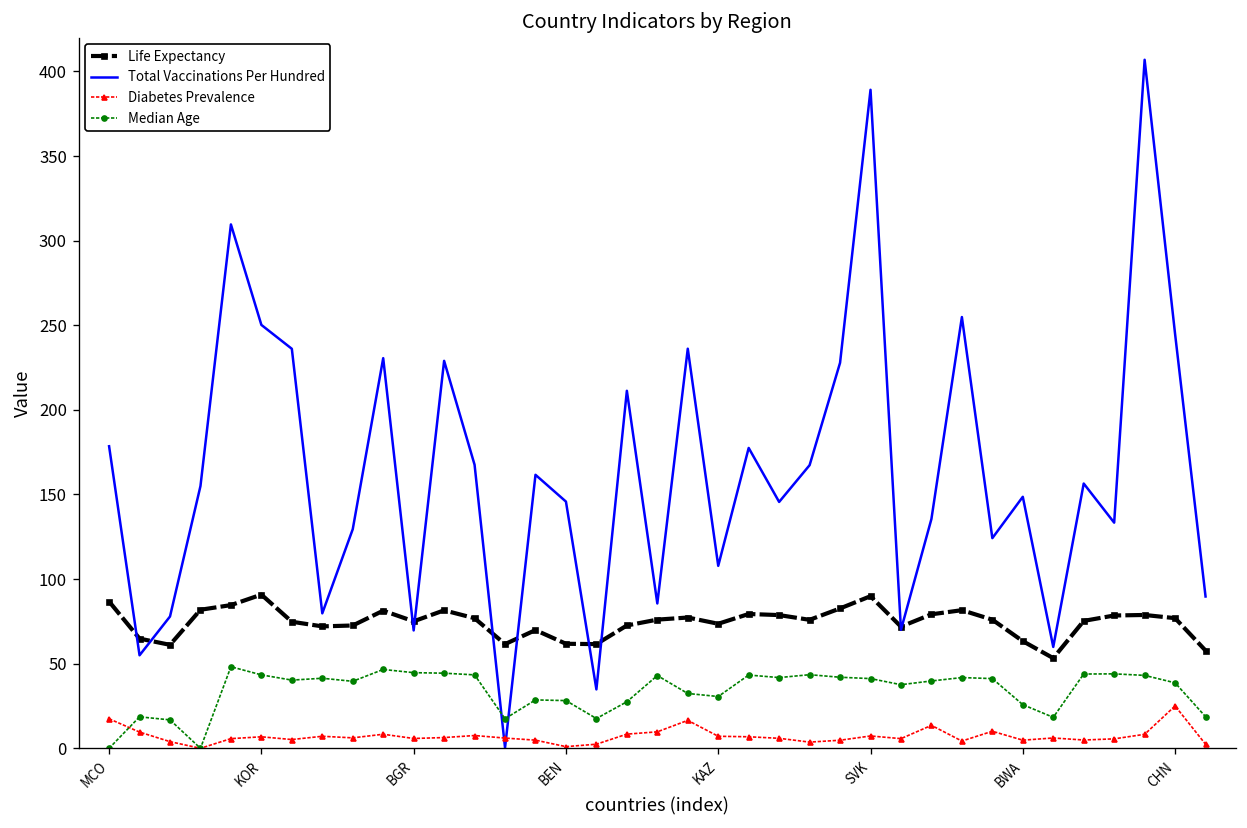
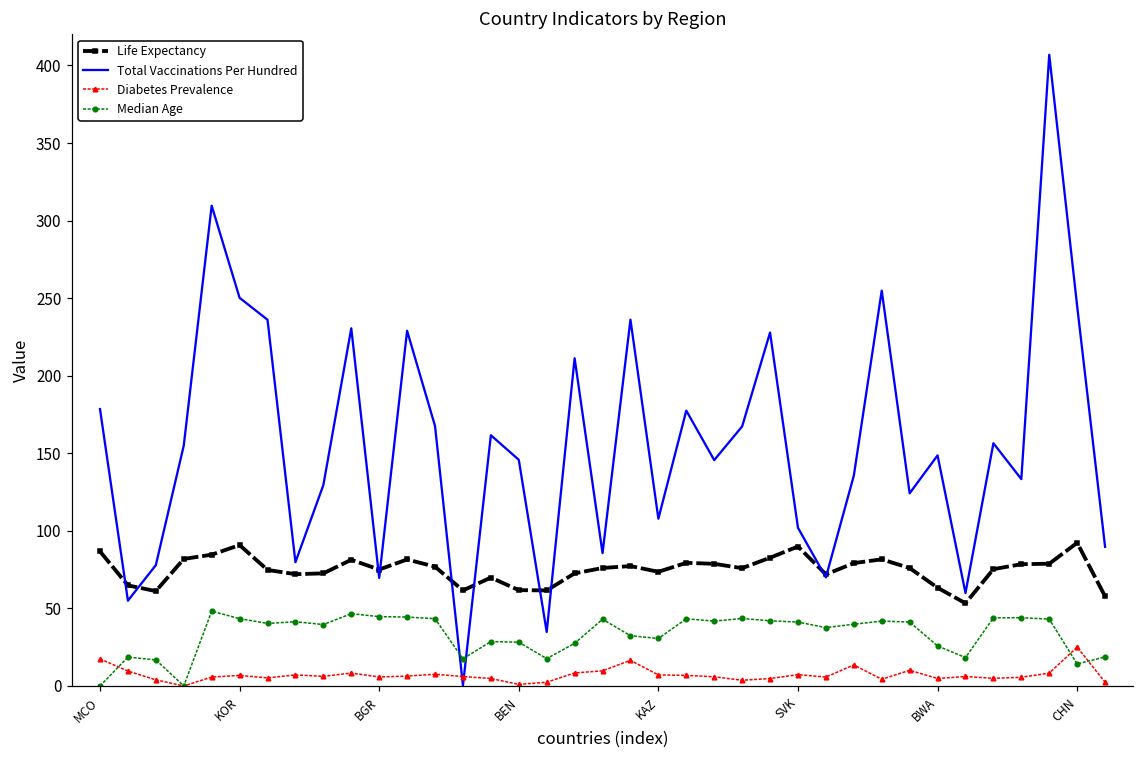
Total Vaccinations Per Hundred, SVK: 389 -> 102
Life Expectancy, CHN: 77 -> 92
Median Age, CHN: 39 -> 14
